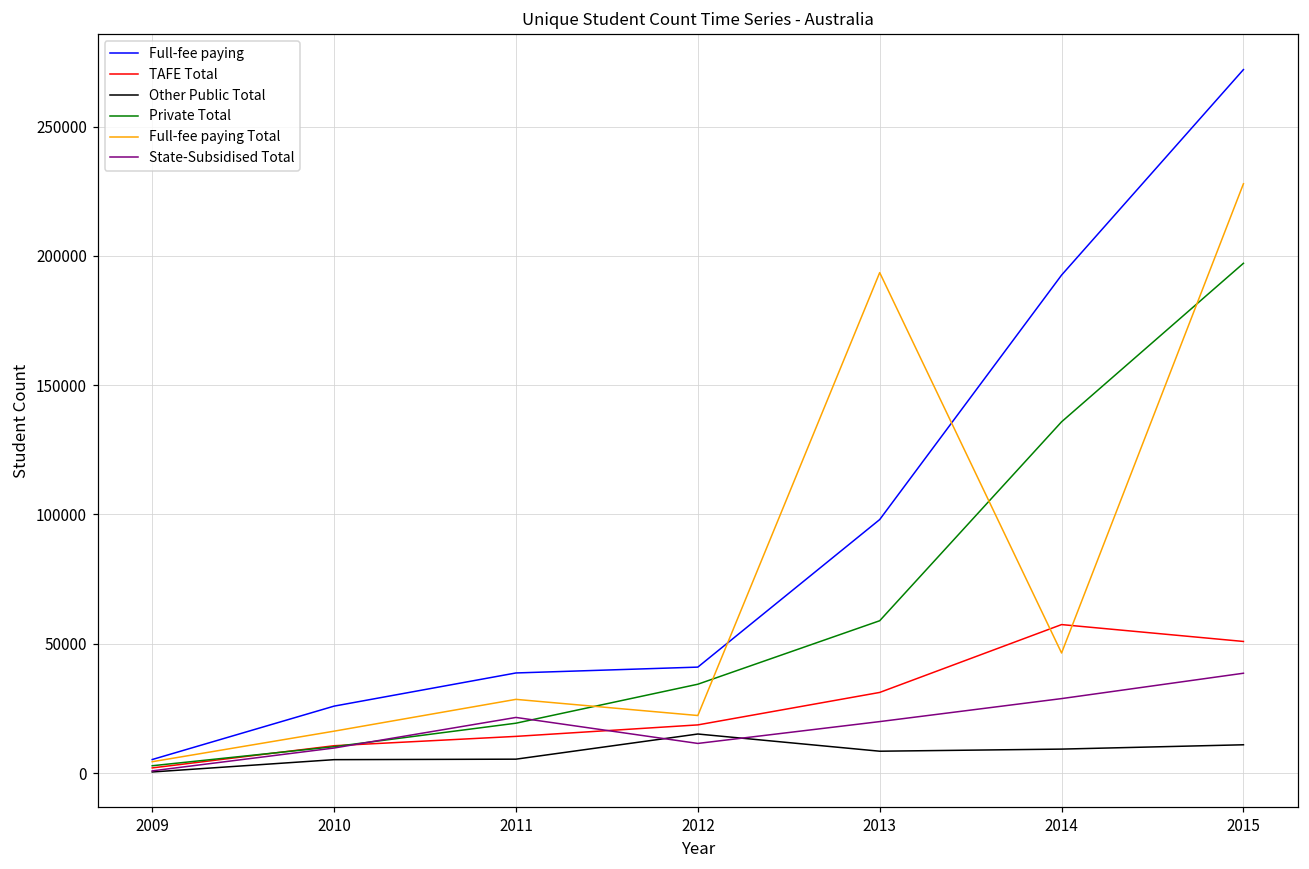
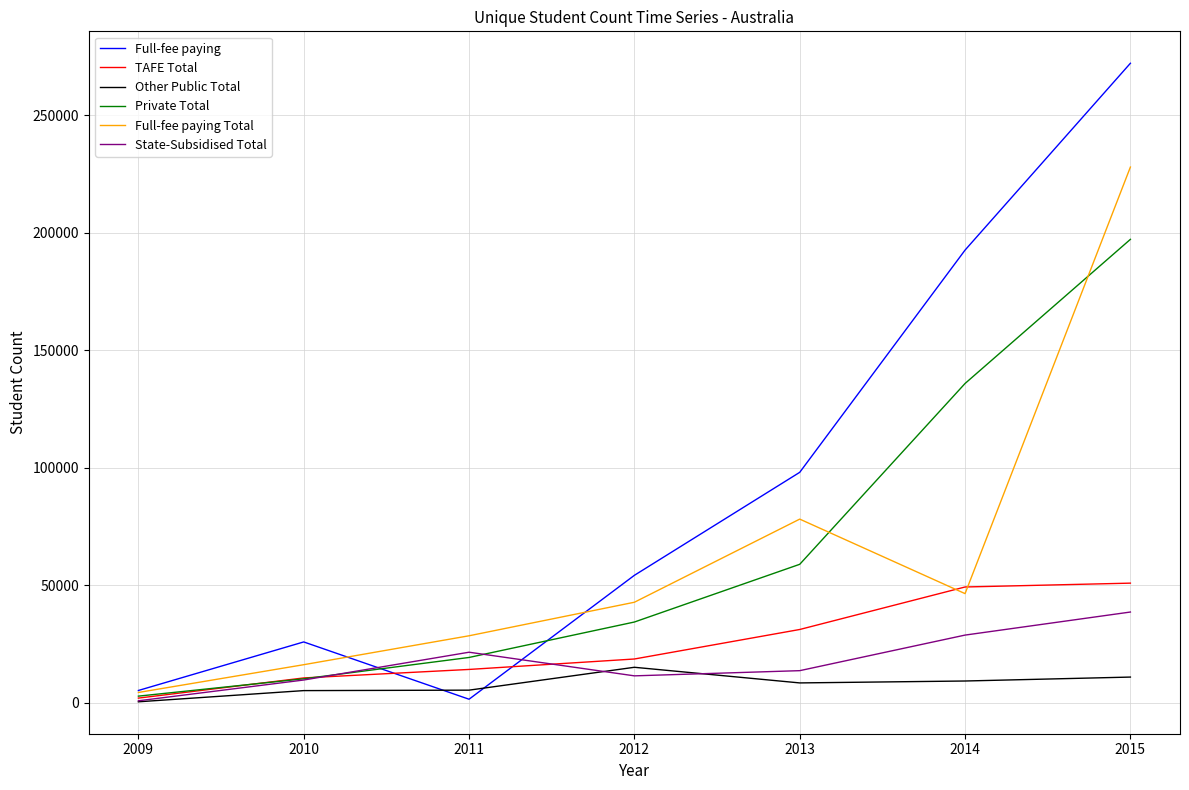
Full-fee paying, 2011: 39000 -> 2000
Full-fee paying, 2012: 41000 -> 54000
Full-fee paying Total, 2012: 22000 -> 43000
Full-fee paying Total, 2013: 194000 -> 78000
State-Subsidised Total, 2013: 20000 -> 14000
TAFE Total, 2014: 57000 -> 49000
